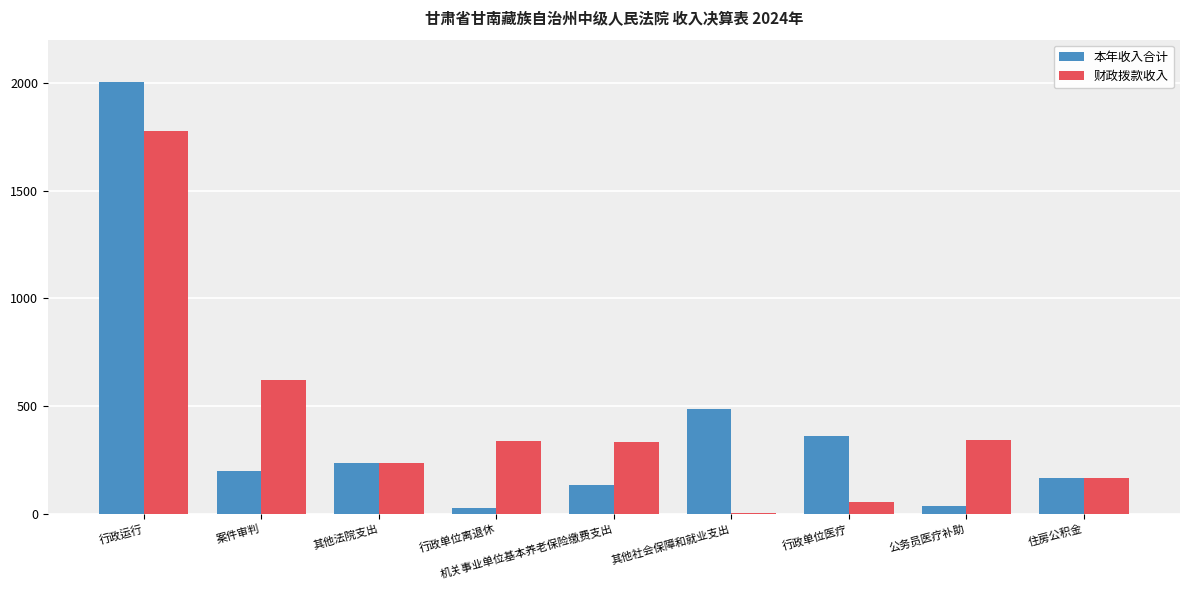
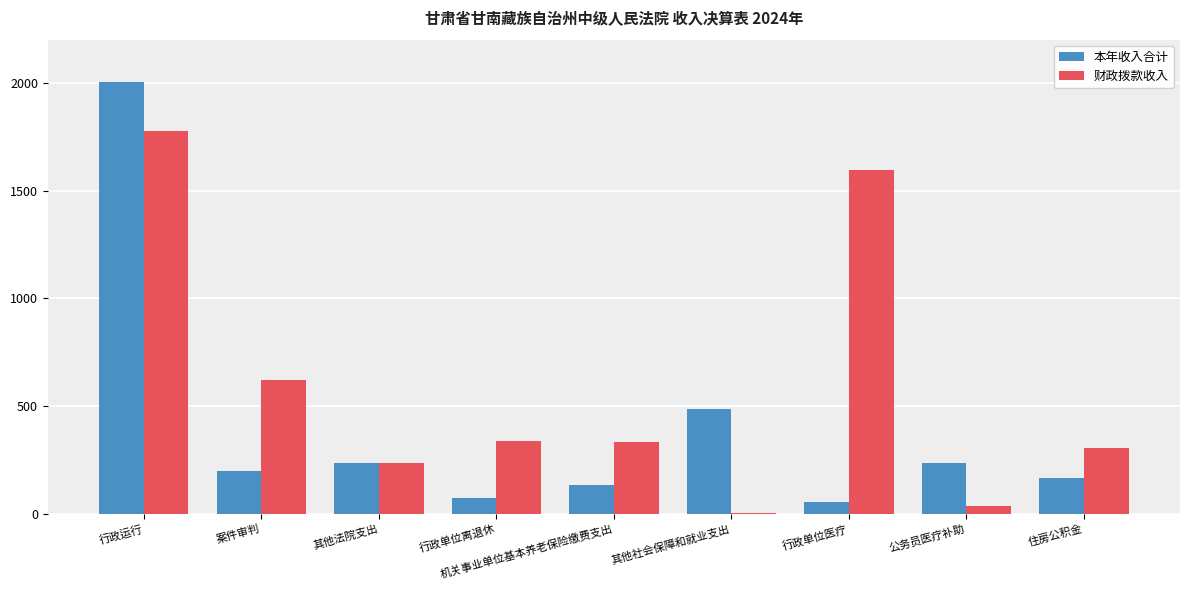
本年收入合计, 行政单位离退休: 30 -> 70
本年收入合计, 行政单位医疗: 360 -> 50
财政拨款收入, 行政单位医疗: 50 -> 1590
本年收入合计, 公务员医疗补助: 30 -> 230
财政拨款收入, 公务员医疗补助: 340 -> 30
财政拨款收入, 住房公积金: 160 -> 310
